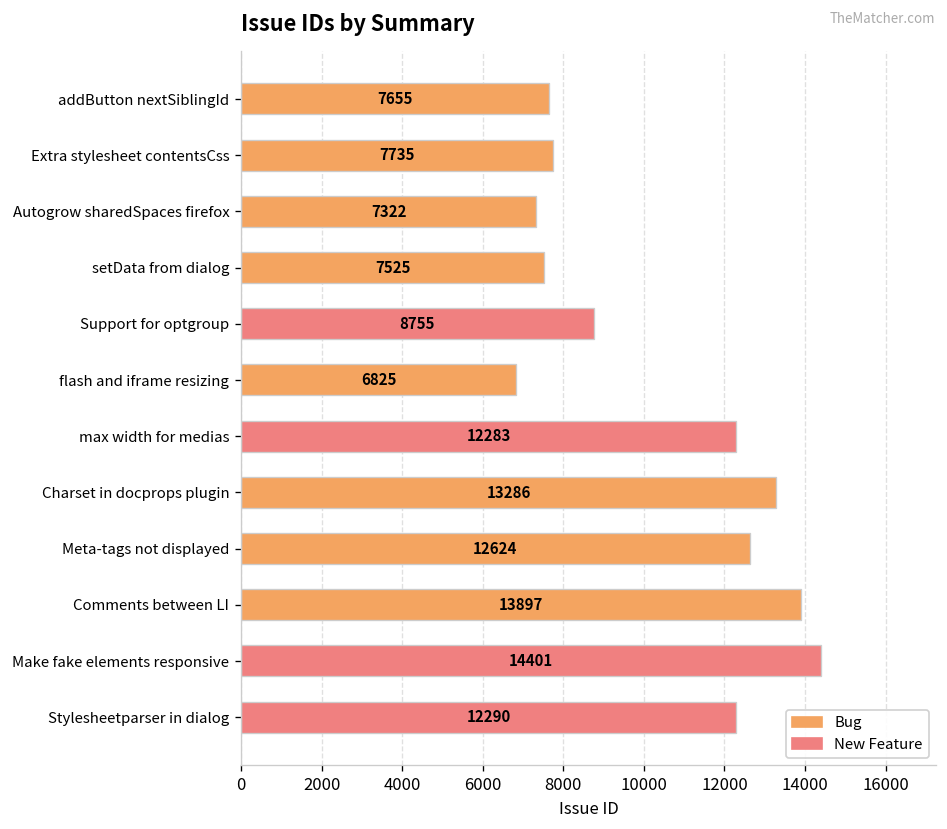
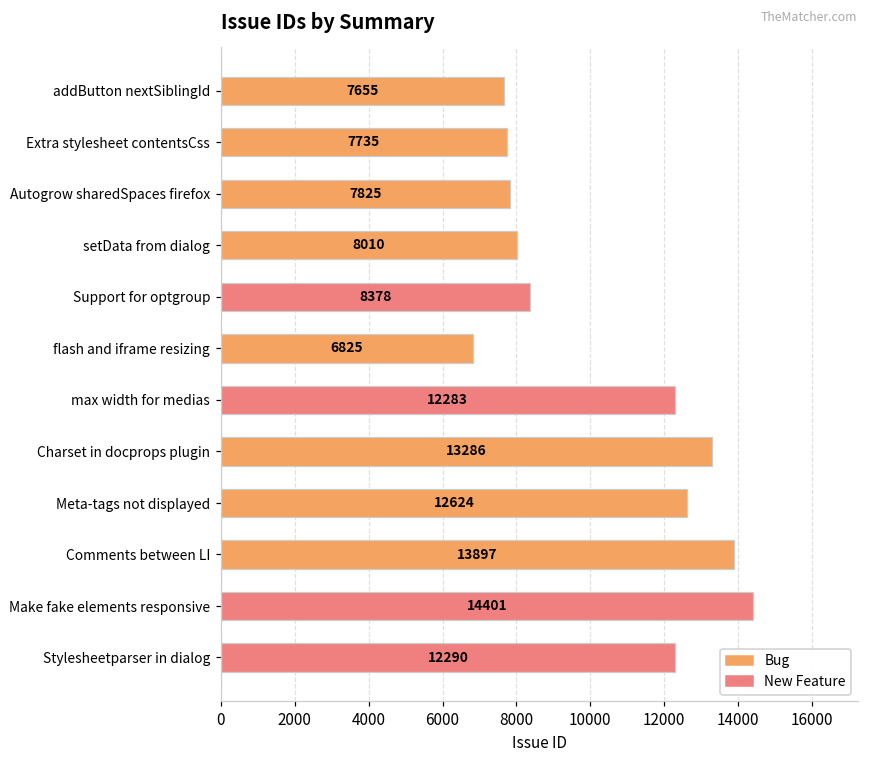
Autogrow sharedSpaces firefox: 7322 -> 7825
setData from dialog: 7525 -> 8010
Support for optgroup: 8755 -> 8378
